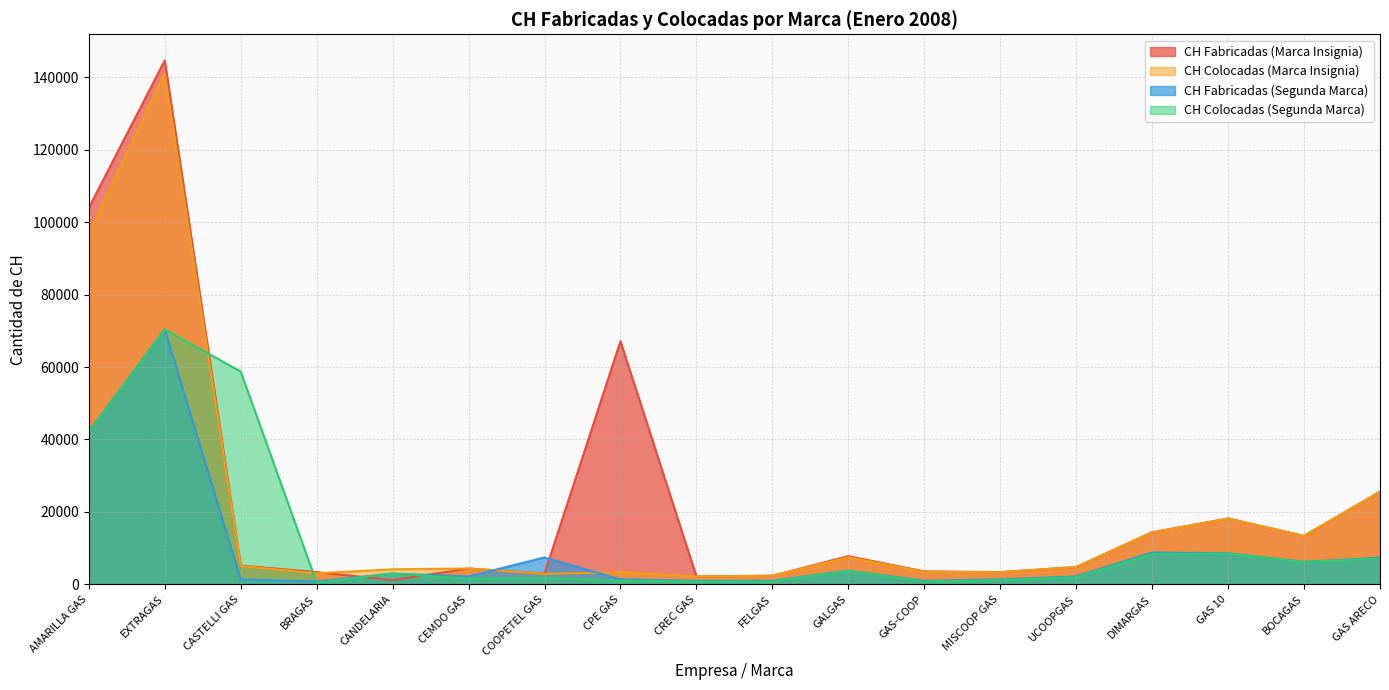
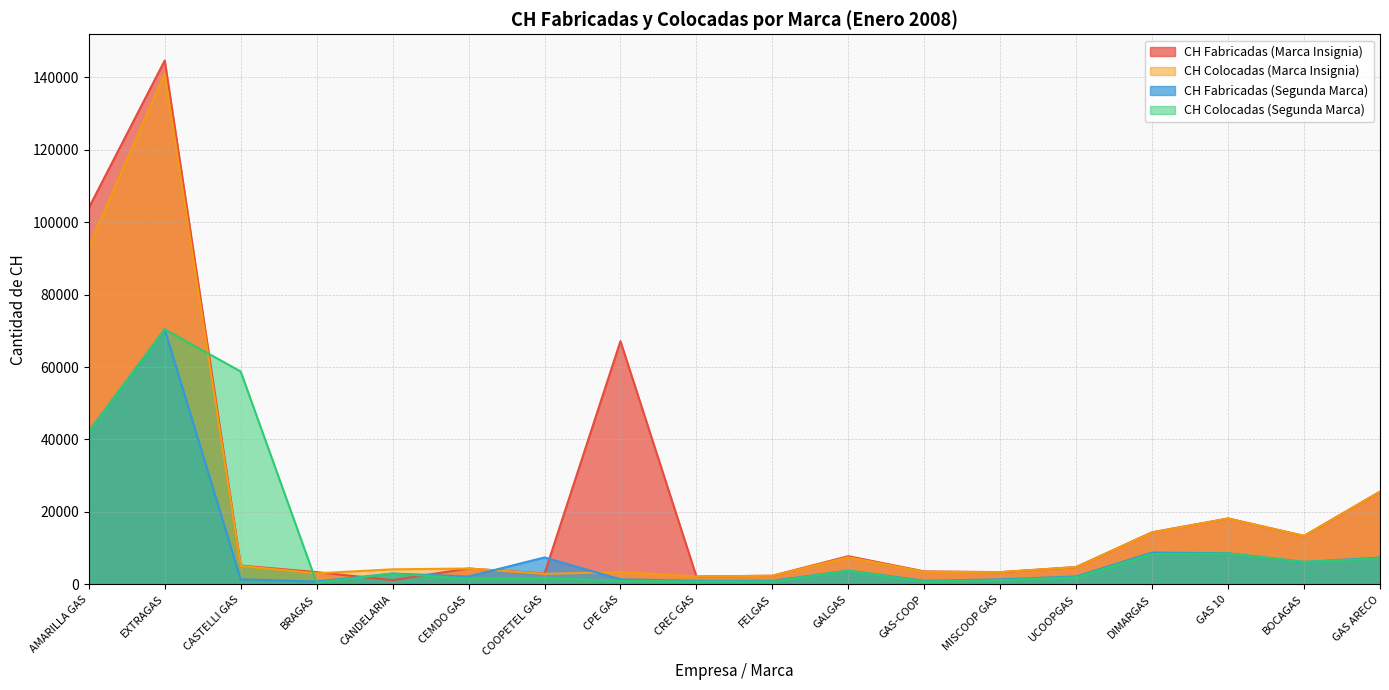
CH Colocadas (Marca Insignia), AMARILLA GAS: 97000 -> 93000
